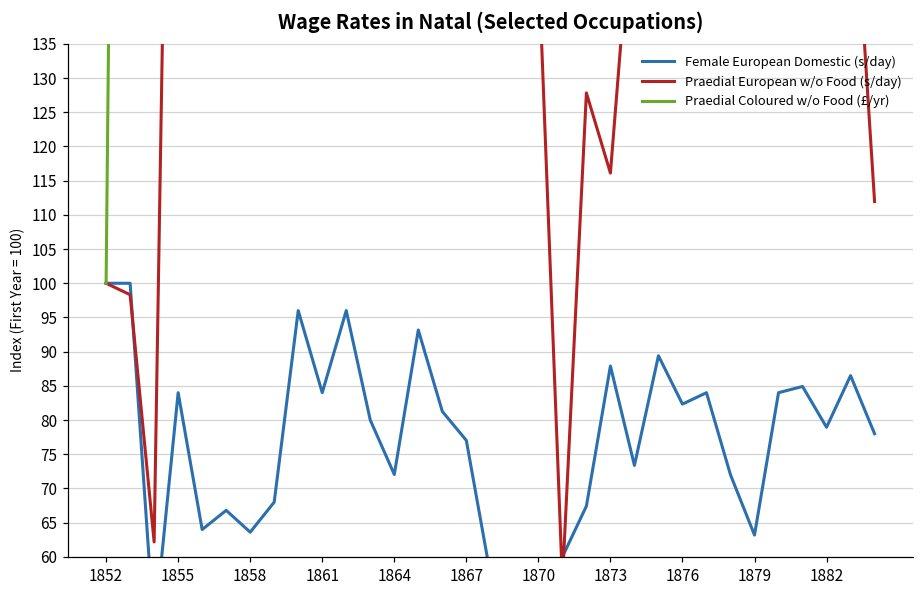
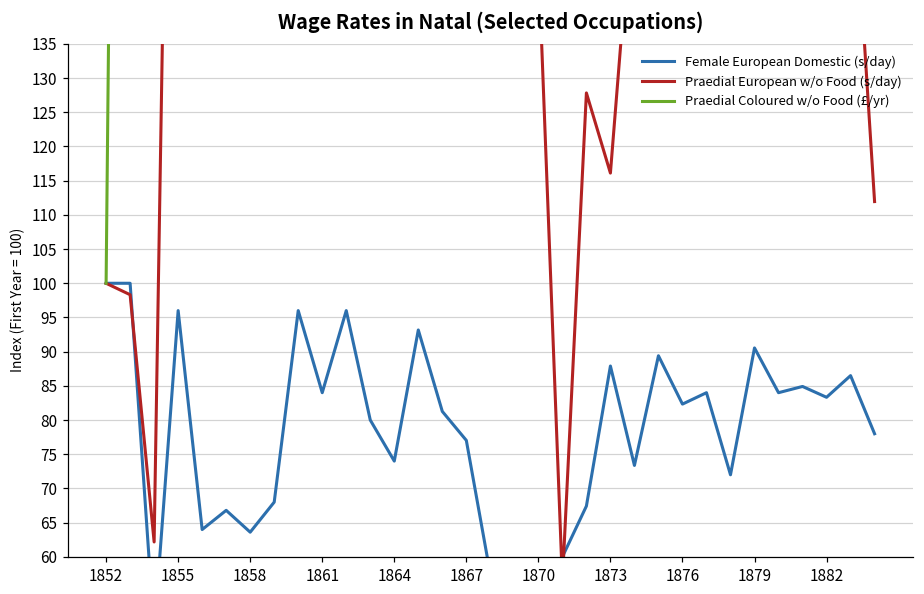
Female European Domestic (s/day), 1855: 84 -> 96
Female European Domestic (s/day), 1864: 72 -> 74
Female European Domestic (s/day), 1879: 63 -> 91
Female European Domestic (s/day), 1882: 79 -> 83
